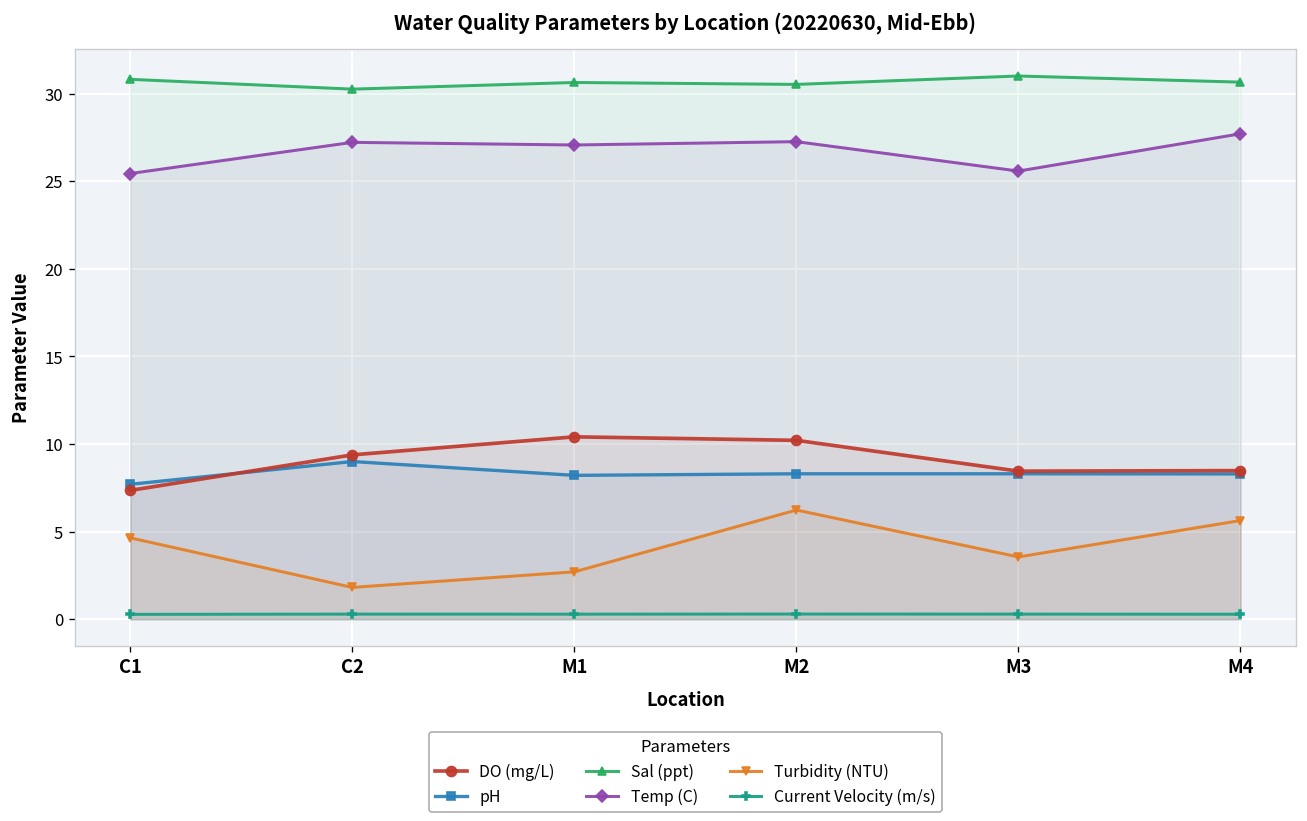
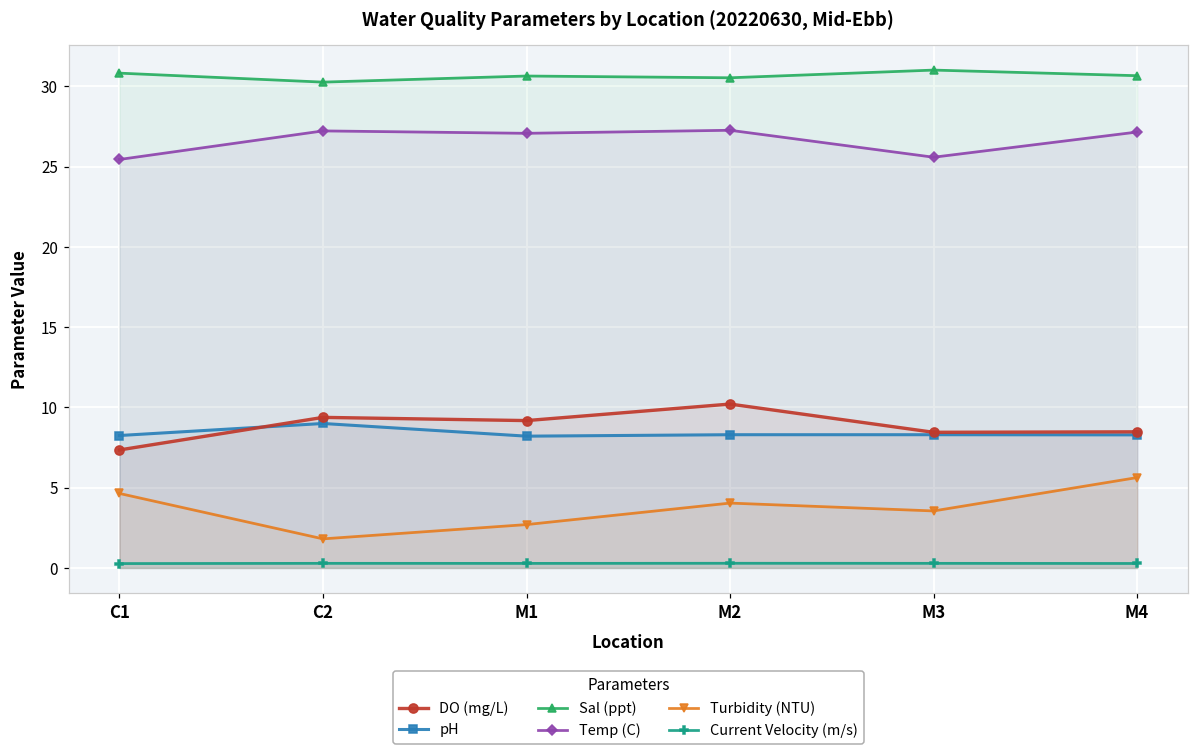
pH, C1: 7.7 -> 8.3
DO (mg/L), M1: 10.4 -> 9.2
Turbidity (NTU), M2: 6.2 -> 4.0
Temp (C), M4: 27.7 -> 27.2
